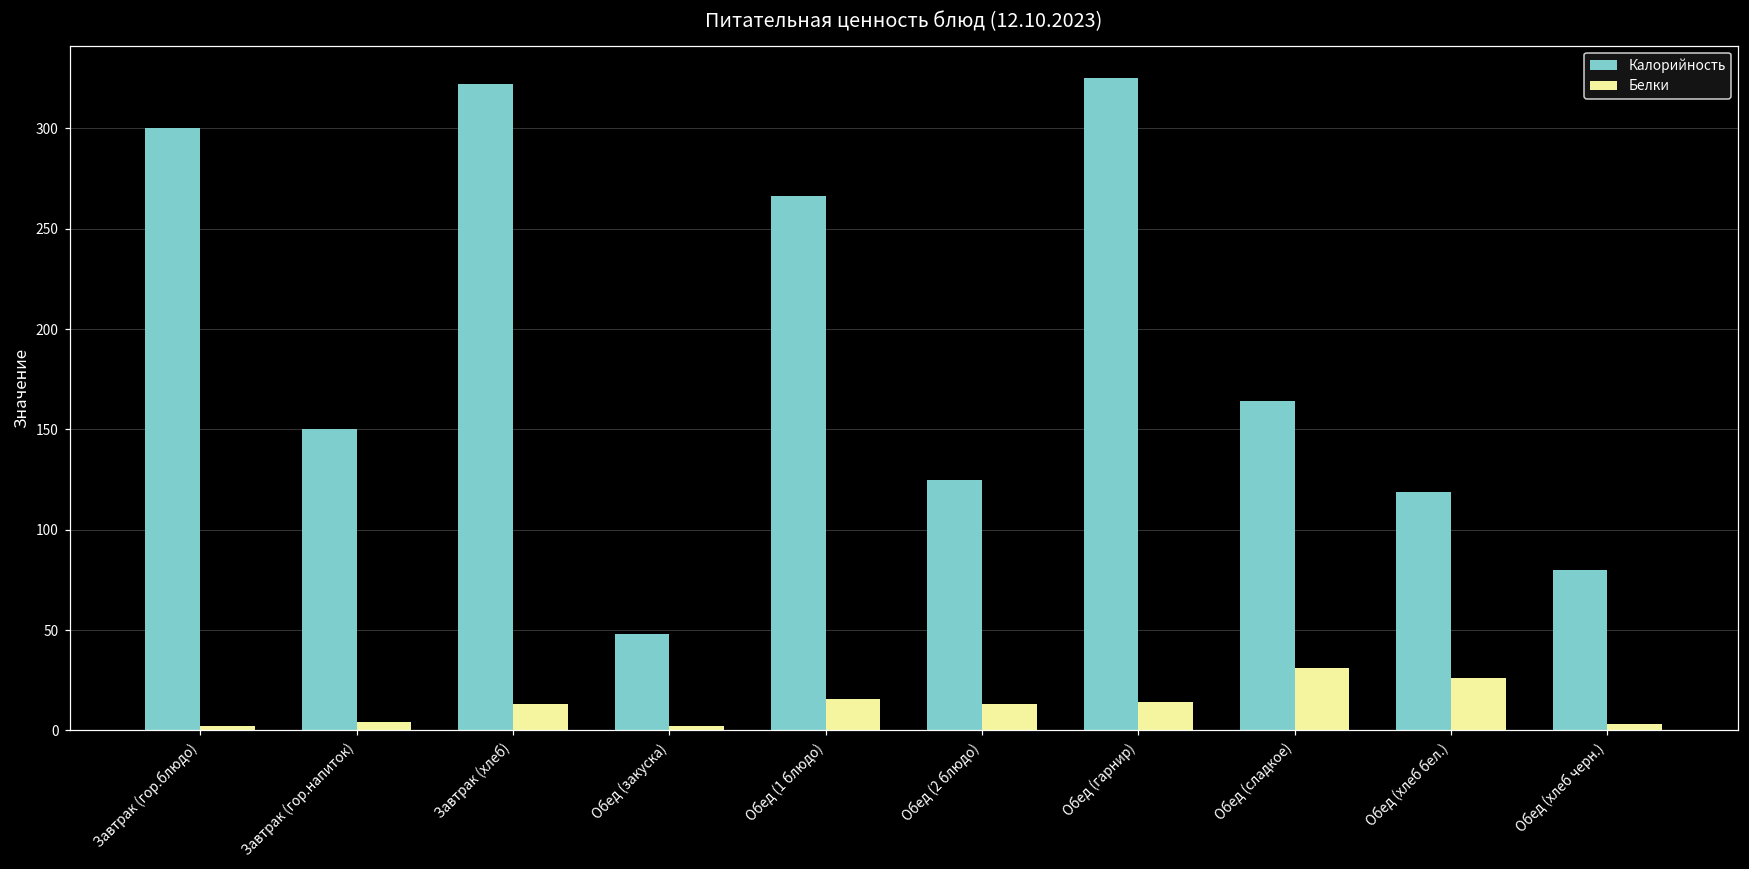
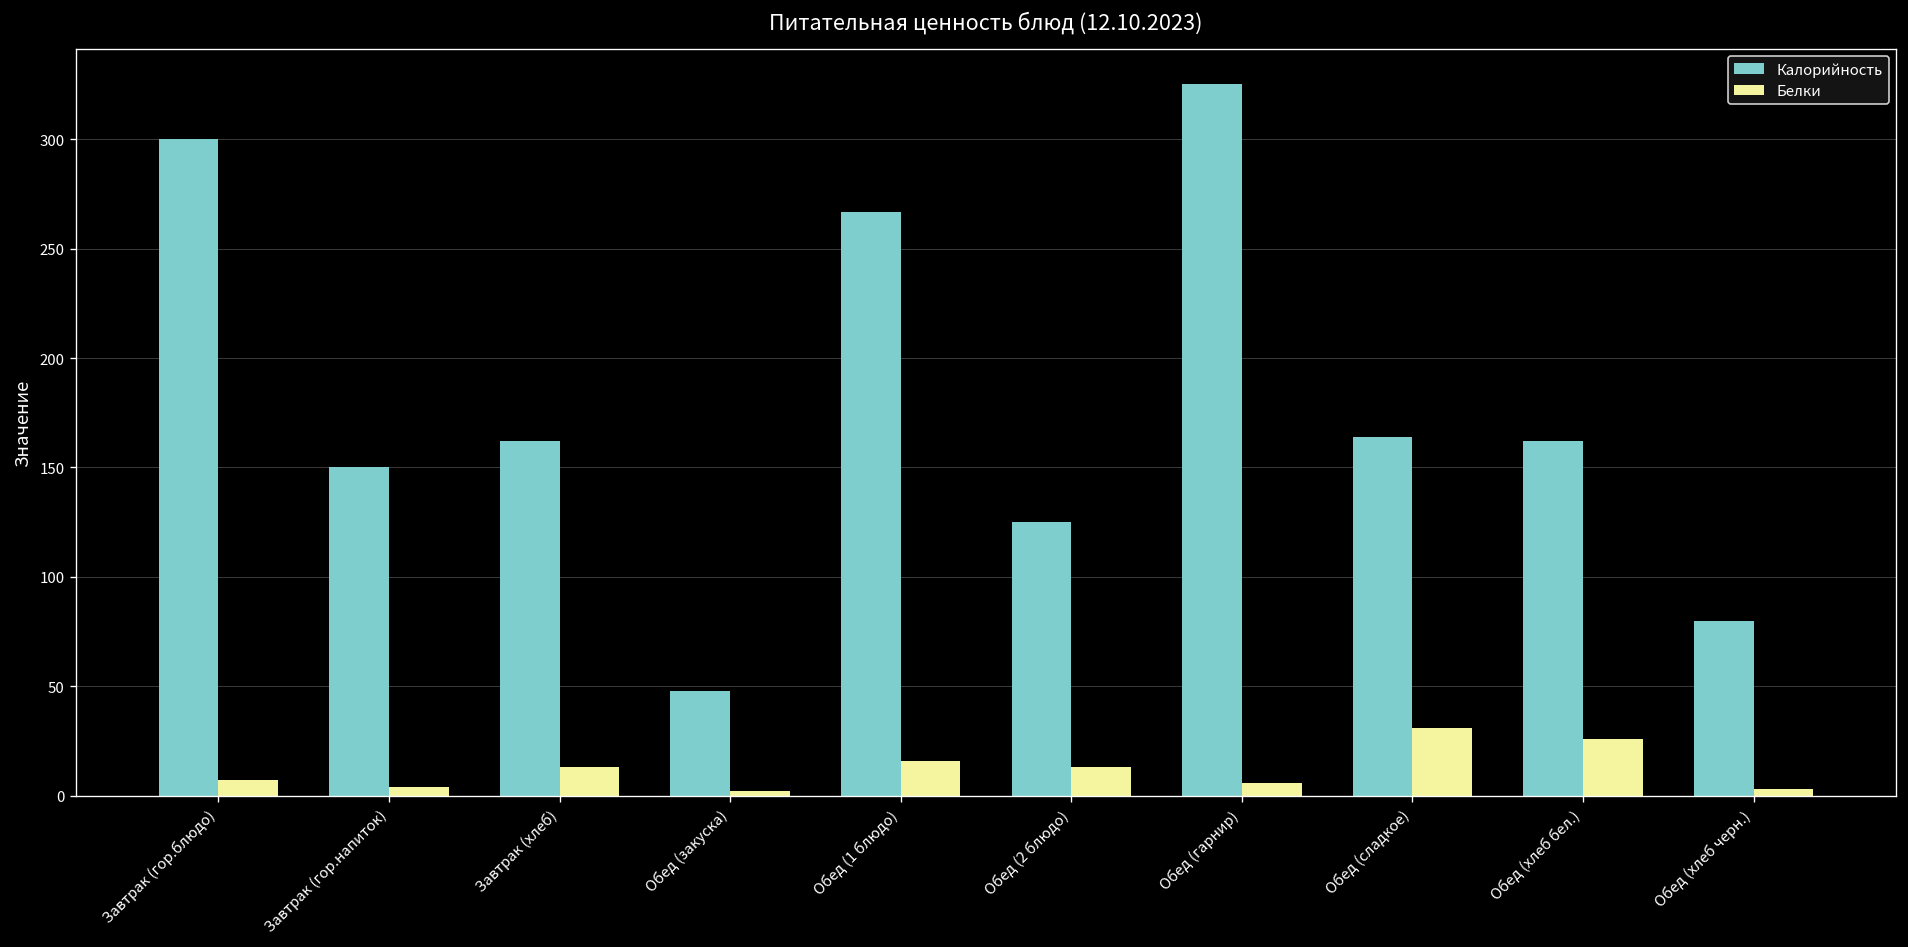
Белки, Завтрак (гор.блюдо): 2 -> 7
Калорийность, Завтрак (хлеб): 322 -> 162
Белки, Обед (гарнир): 14 -> 6
Калорийность, Обед (хлеб бел.): 119 -> 162
